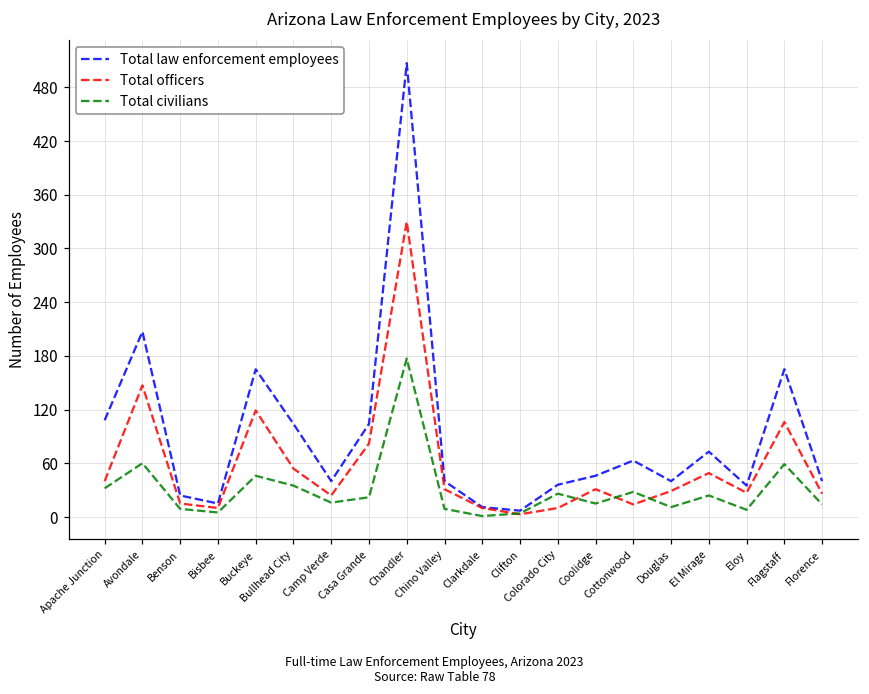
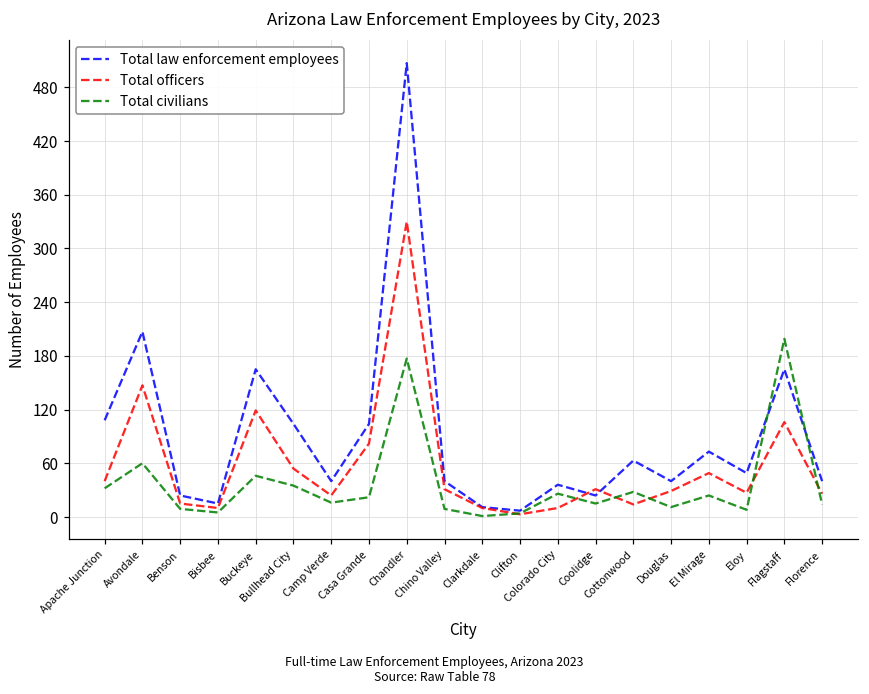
Total law enforcement employees, Coolidge: 50 -> 20
Total law enforcement employees, Eloy: 40 -> 50
Total civilians, Flagstaff: 60 -> 200
